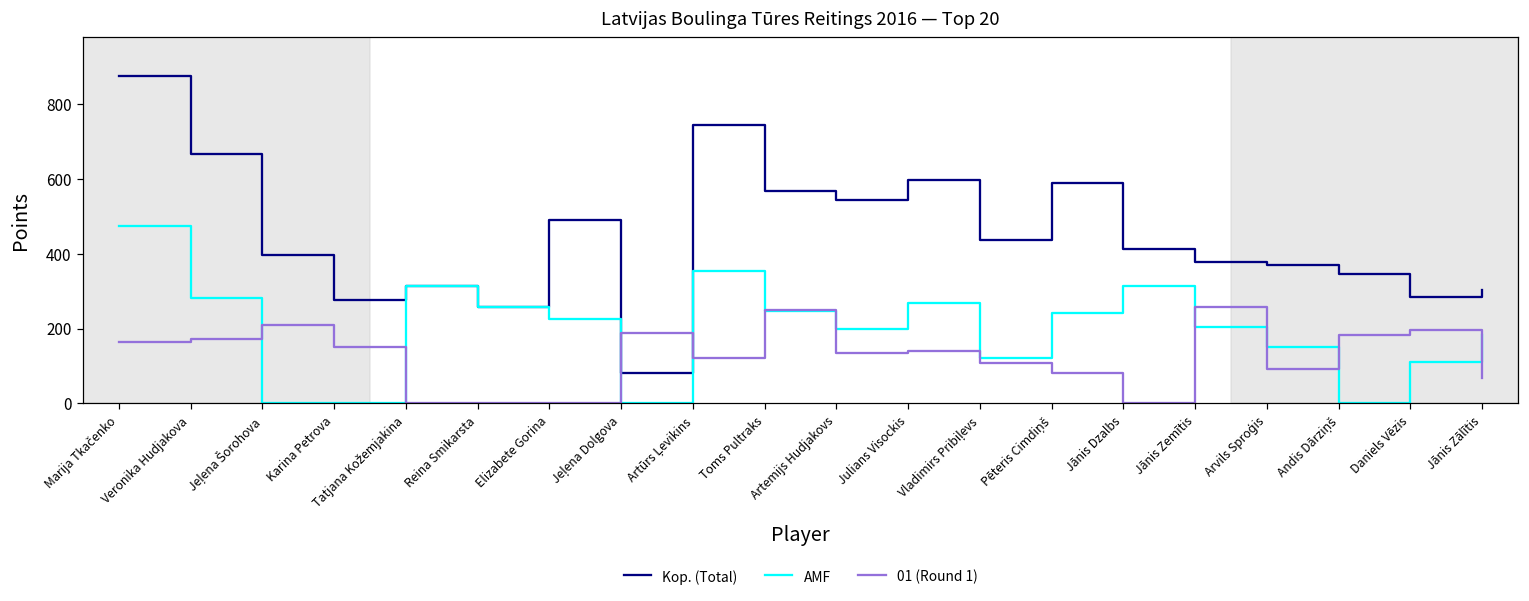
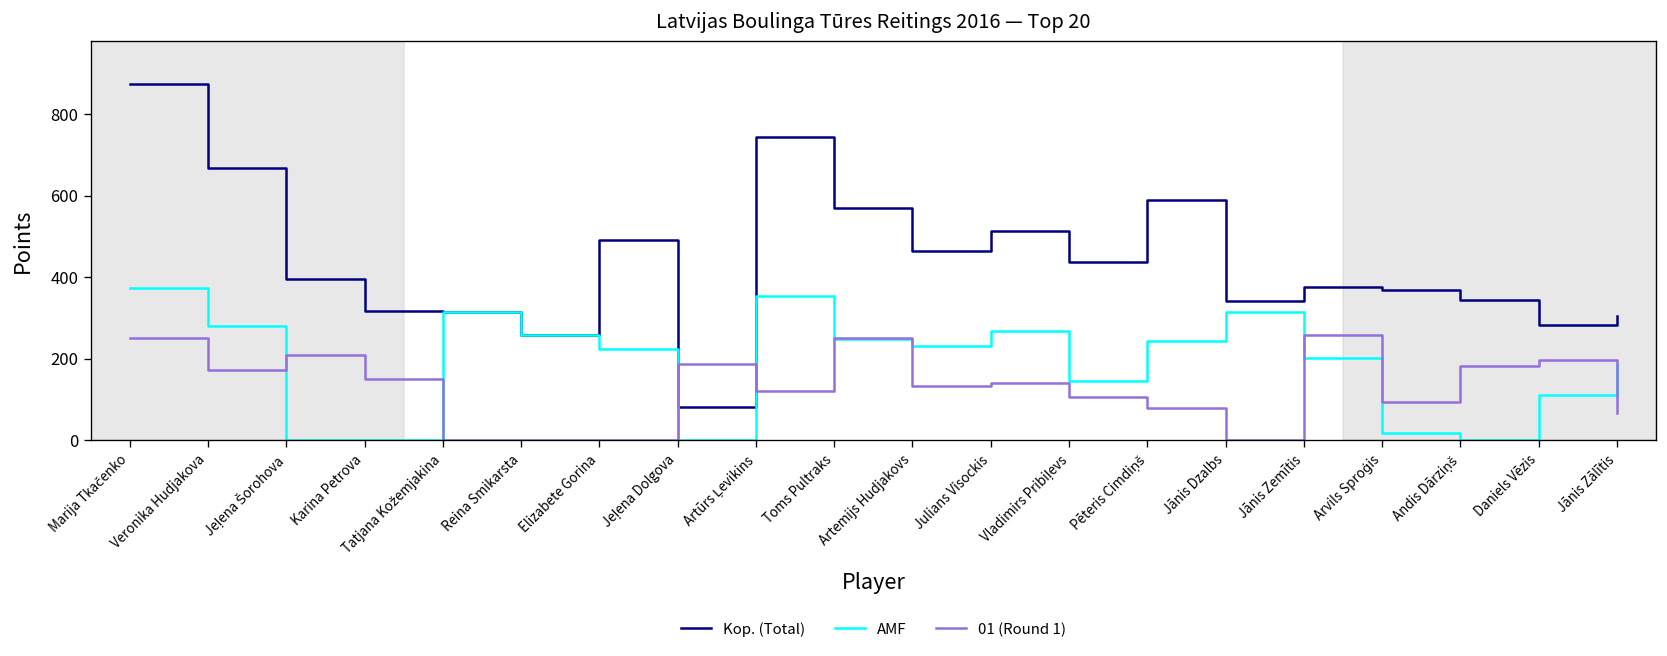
AMF, Marija Tkačenko: 480 -> 380
01 (Round 1), Marija Tkačenko: 160 -> 250
Kop. (Total), Karina Petrova: 280 -> 320
Kop. (Total), Artemijs Hudjakovs: 550 -> 460
AMF, Artemijs Hudjakovs: 200 -> 230
Kop. (Total), Julians Visockis: 600 -> 510
AMF, Vladimirs Pribiļevs: 120 -> 150
Kop. (Total), Jānis Dzalbs: 410 -> 340
AMF, Arvils Sproģis: 150 -> 20
